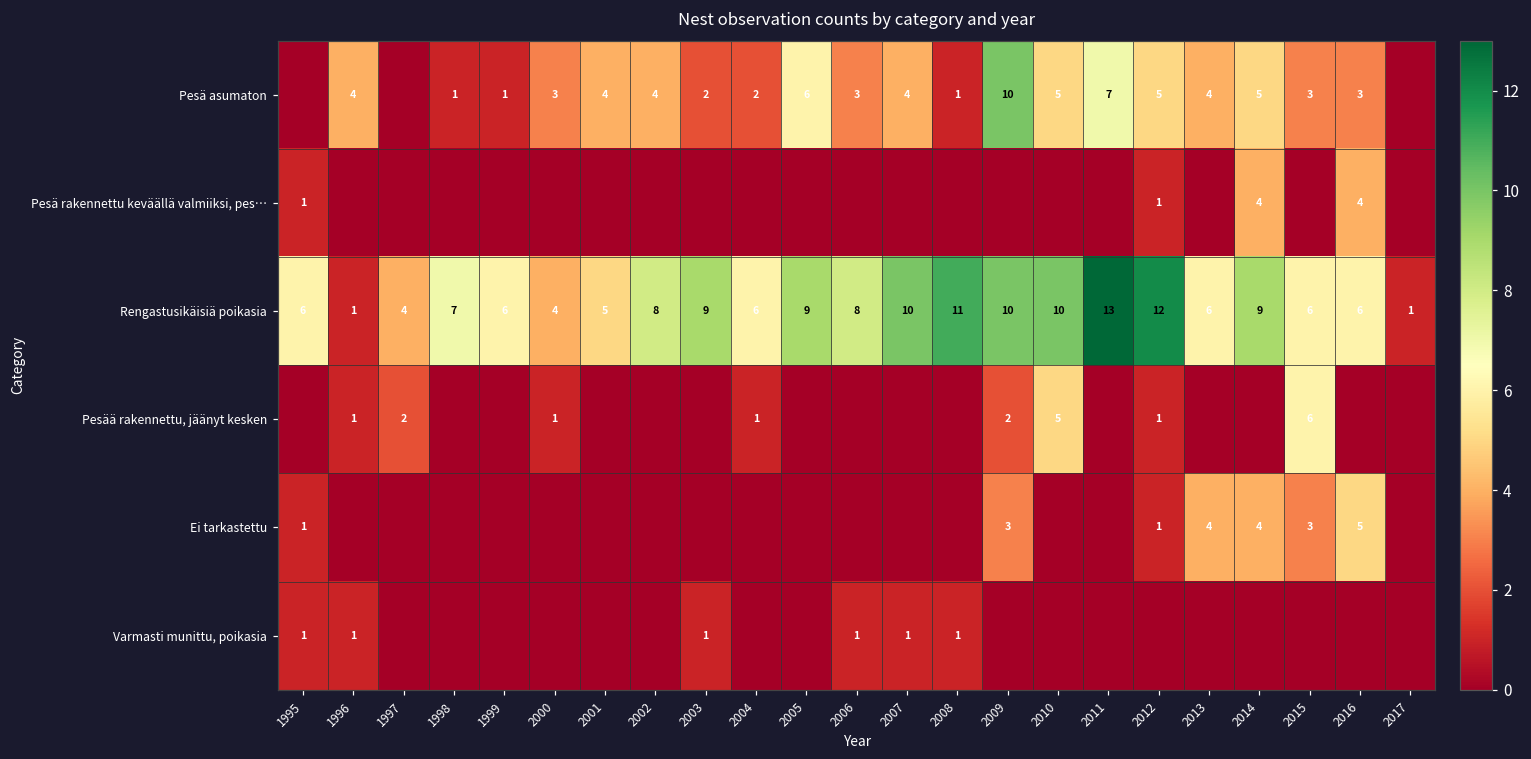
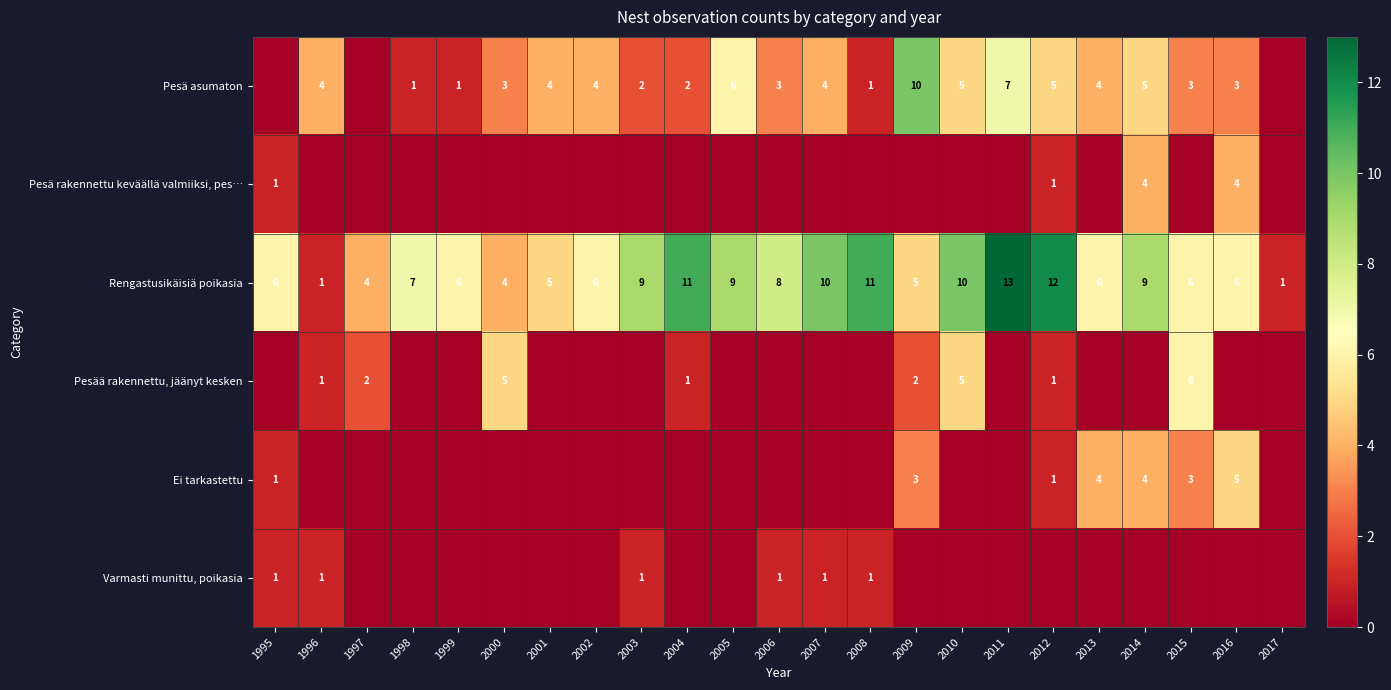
Rengastusikäisiä poikasia, 2002: 8 -> 6
Rengastusikäisiä poikasia, 2004: 6 -> 11
Rengastusikäisiä poikasia, 2009: 10 -> 5
Pesää rakennettu, jäänyt kesken, 2000: 1 -> 5
